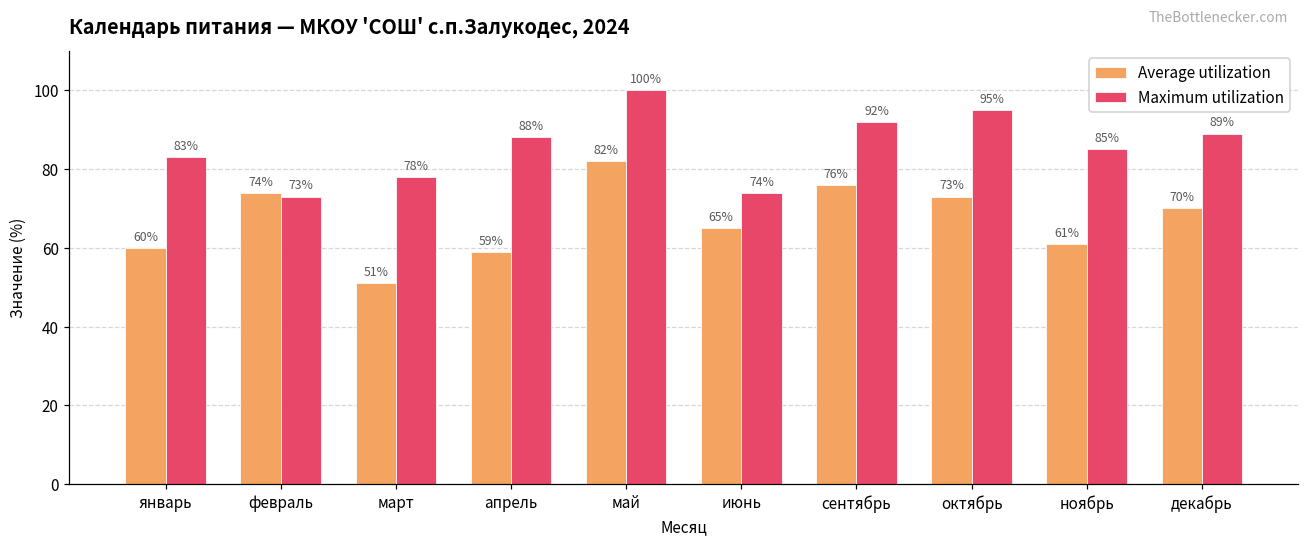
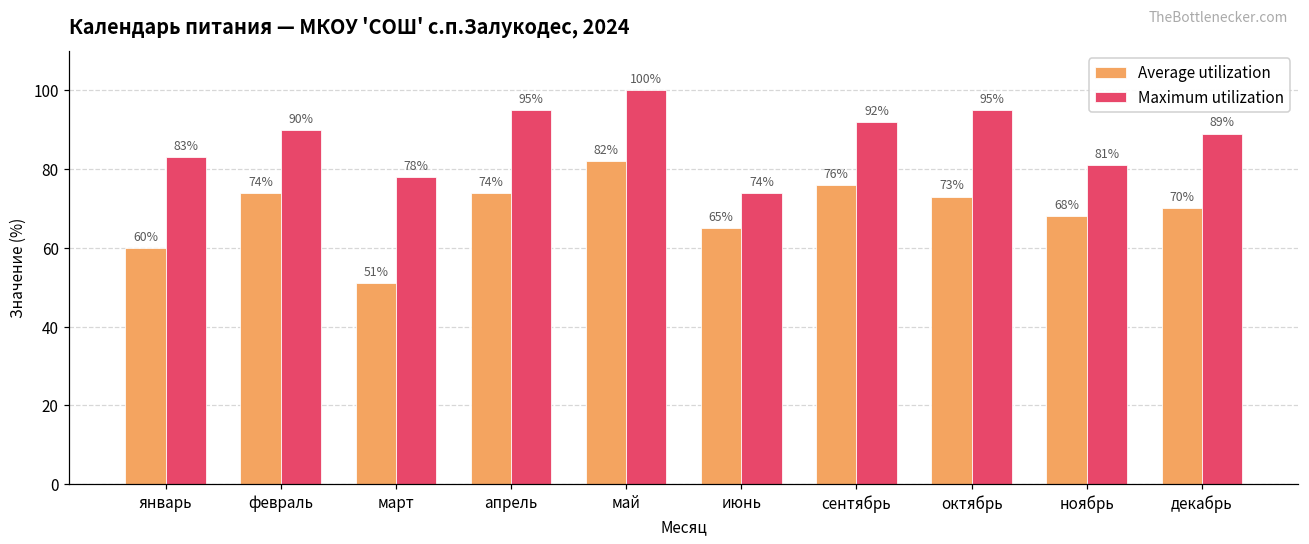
Maximum utilization, февраль: 73% -> 90%
Average utilization, апрель: 59% -> 74%
Maximum utilization, апрель: 88% -> 95%
Average utilization, ноябрь: 61% -> 68%
Maximum utilization, ноябрь: 85% -> 81%
